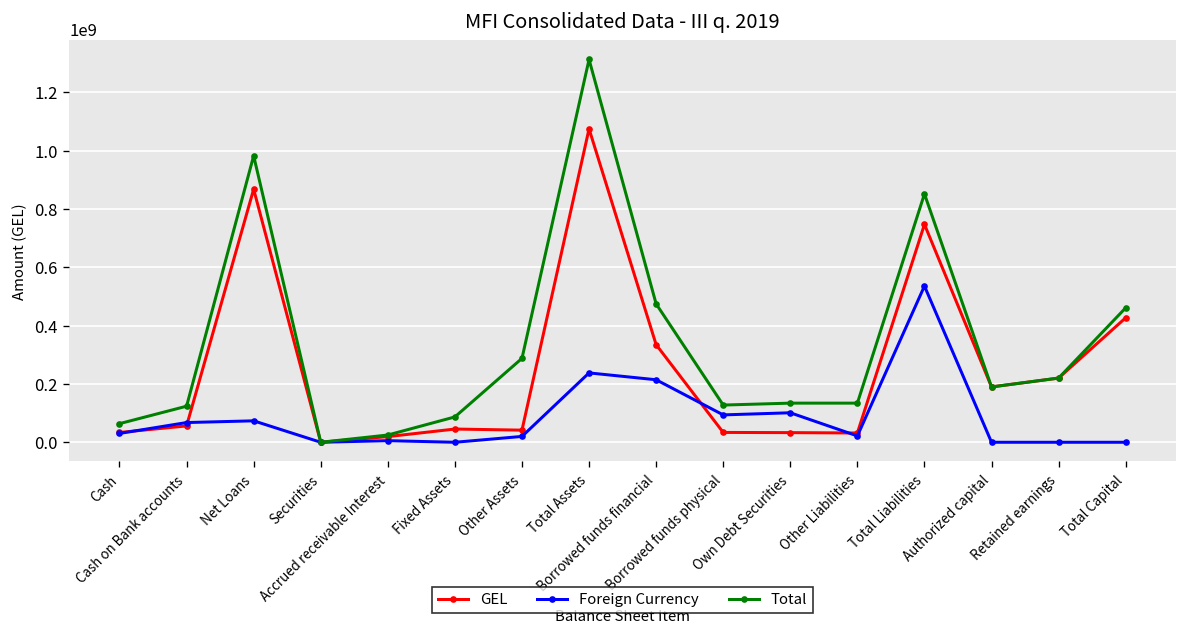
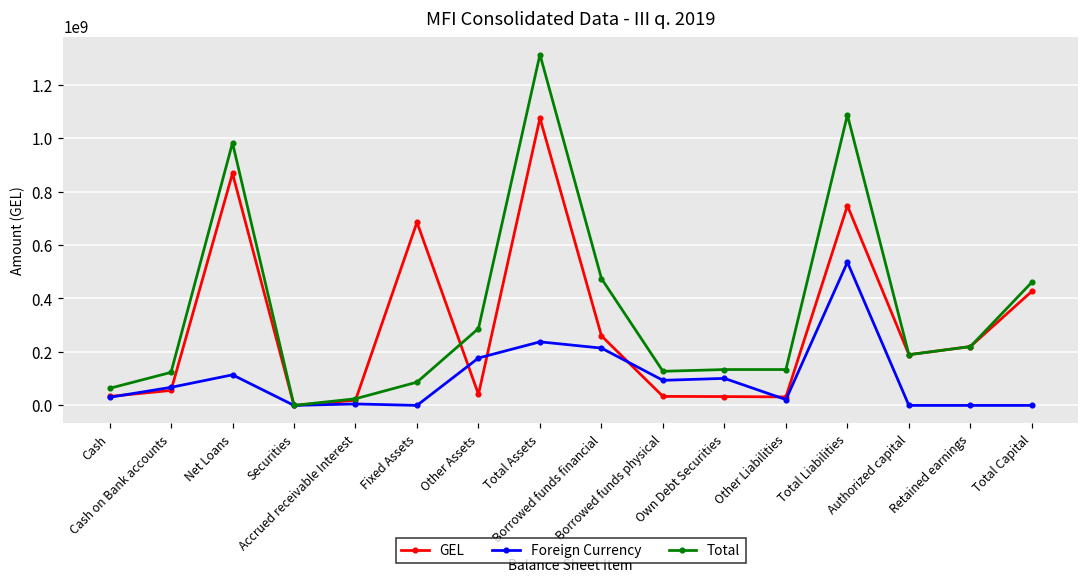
Foreign Currency, Net Loans: 70000000 -> 110000000
GEL, Fixed Assets: 50000000 -> 680000000
Foreign Currency, Other Assets: 20000000 -> 180000000
GEL, Borrowed funds financial: 330000000 -> 260000000
Total, Total Liabilities: 850000000 -> 1090000000
